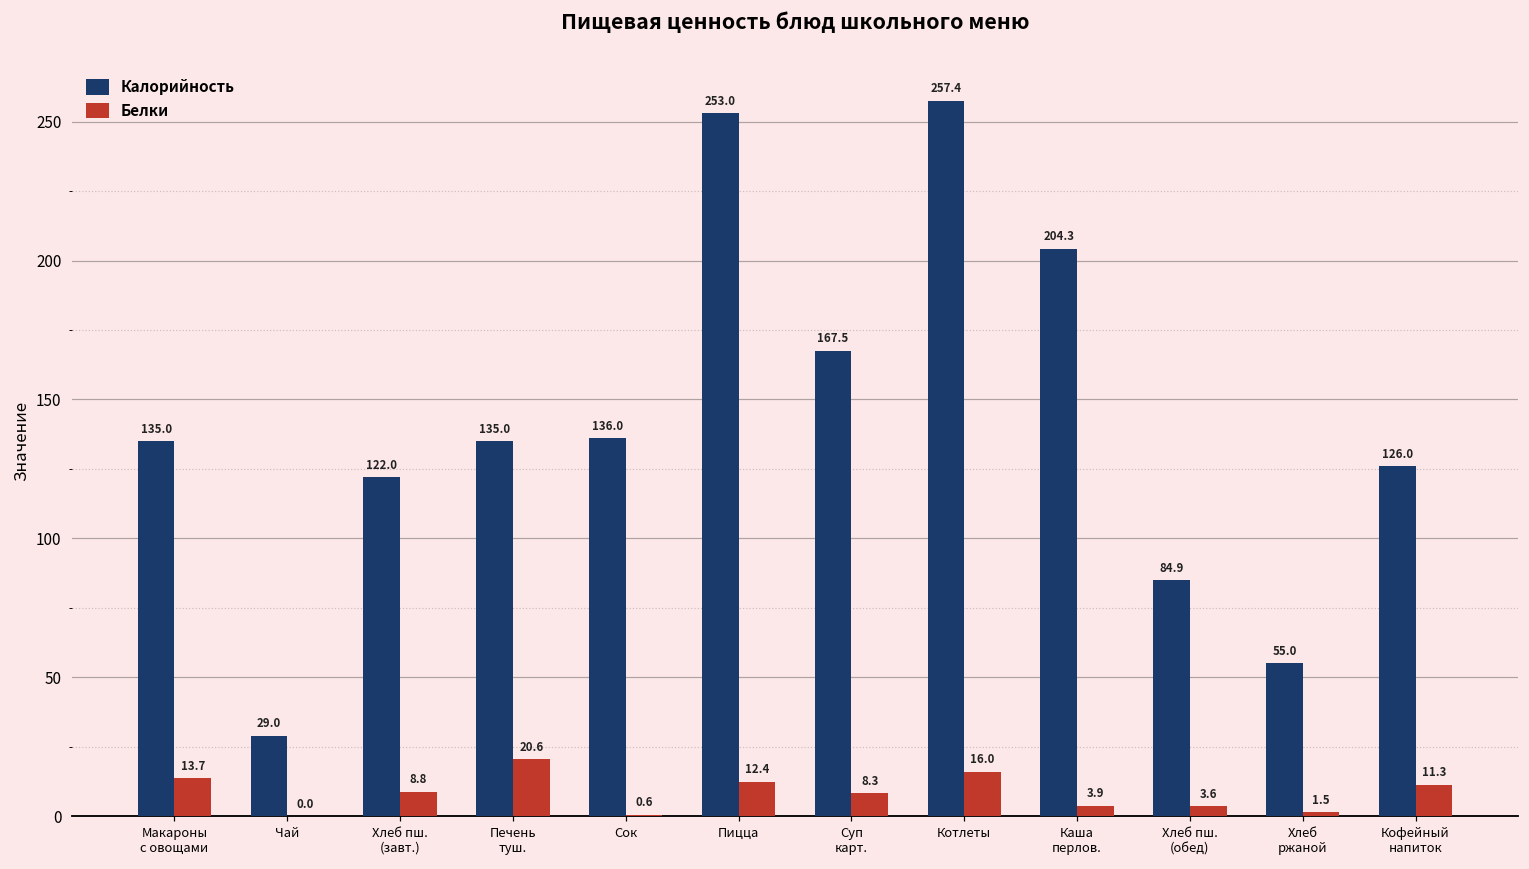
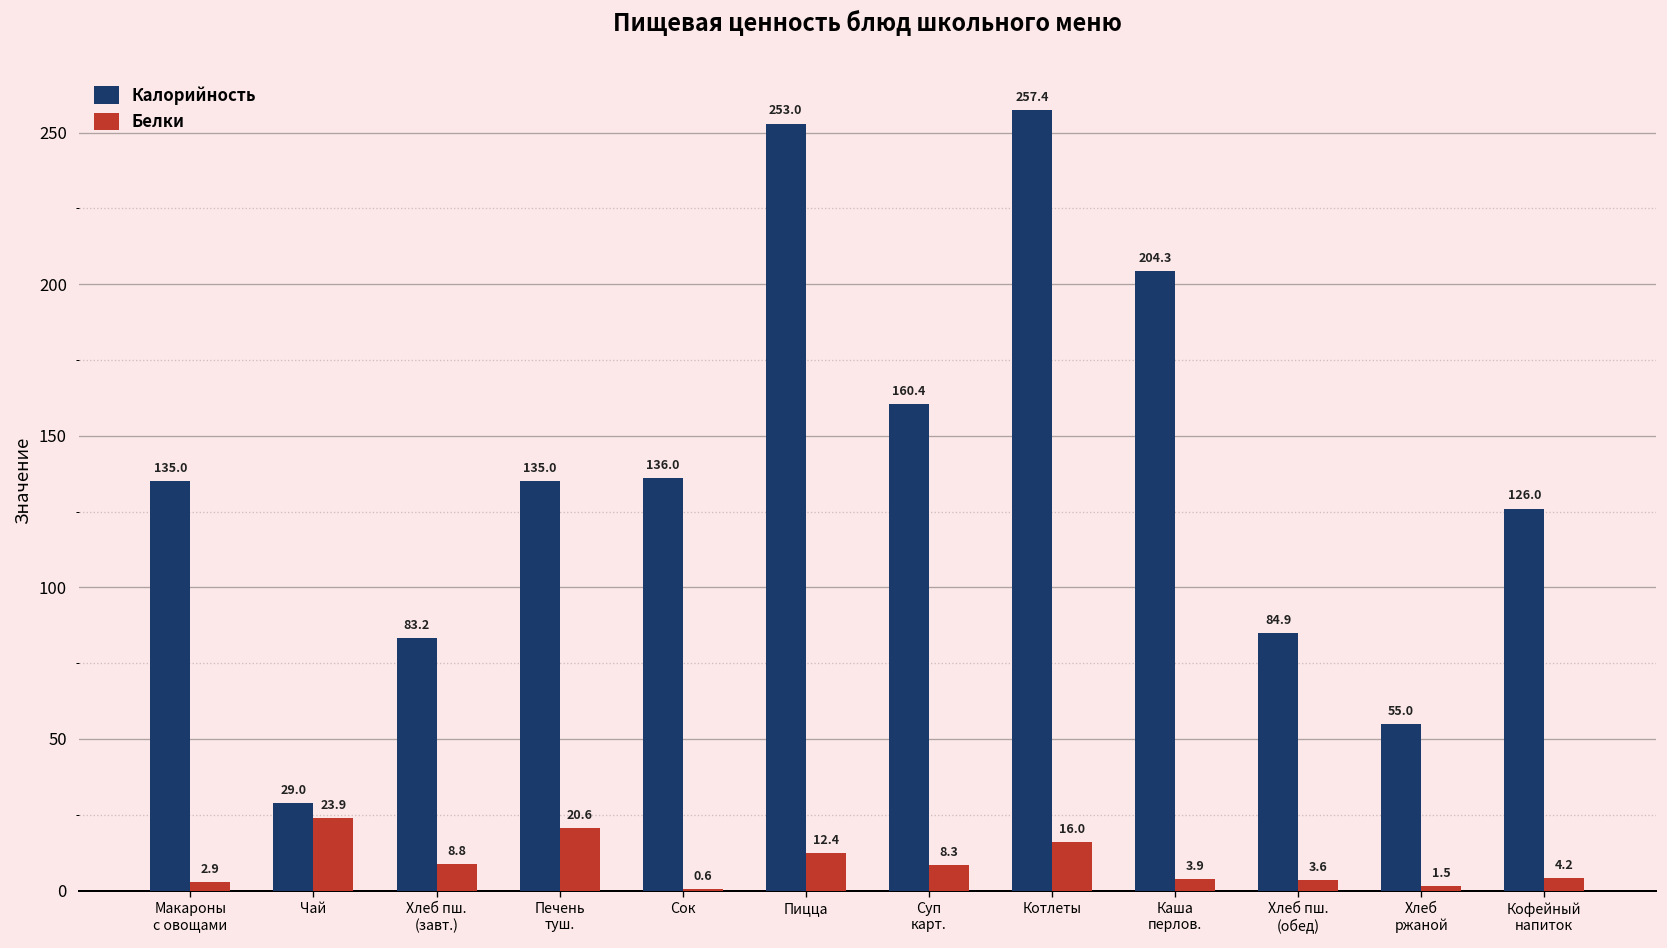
Белки, Макароны с овощами: 13.7 -> 2.9
Белки, Чай: 0.0 -> 23.9
Калорийность, Хлеб пш. (завт.): 122.0 -> 83.2
Калорийность, Суп карт.: 167.5 -> 160.4
Белки, Кофейный напиток: 11.3 -> 4.2
